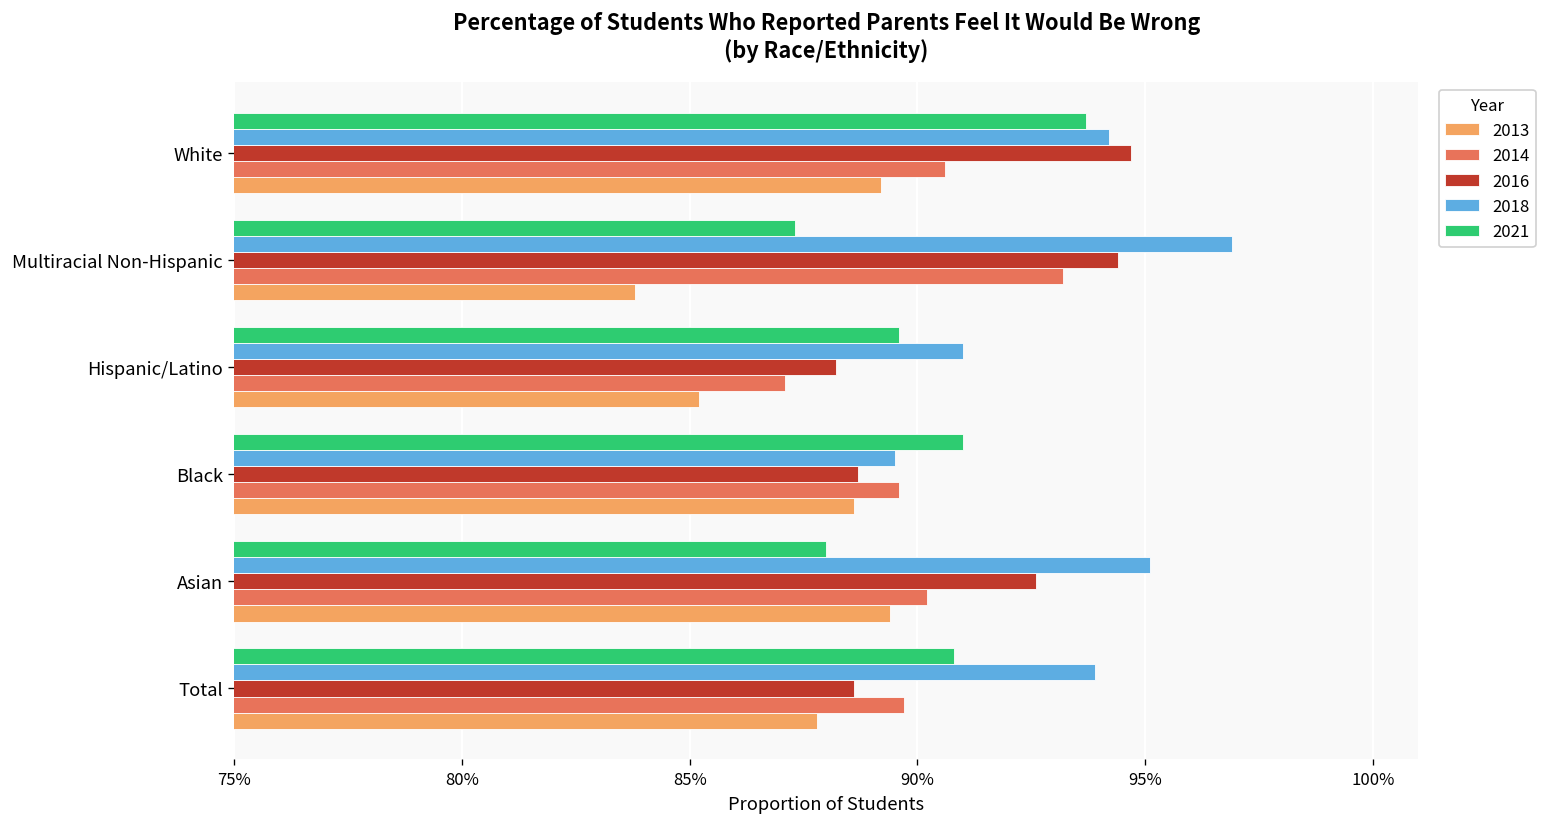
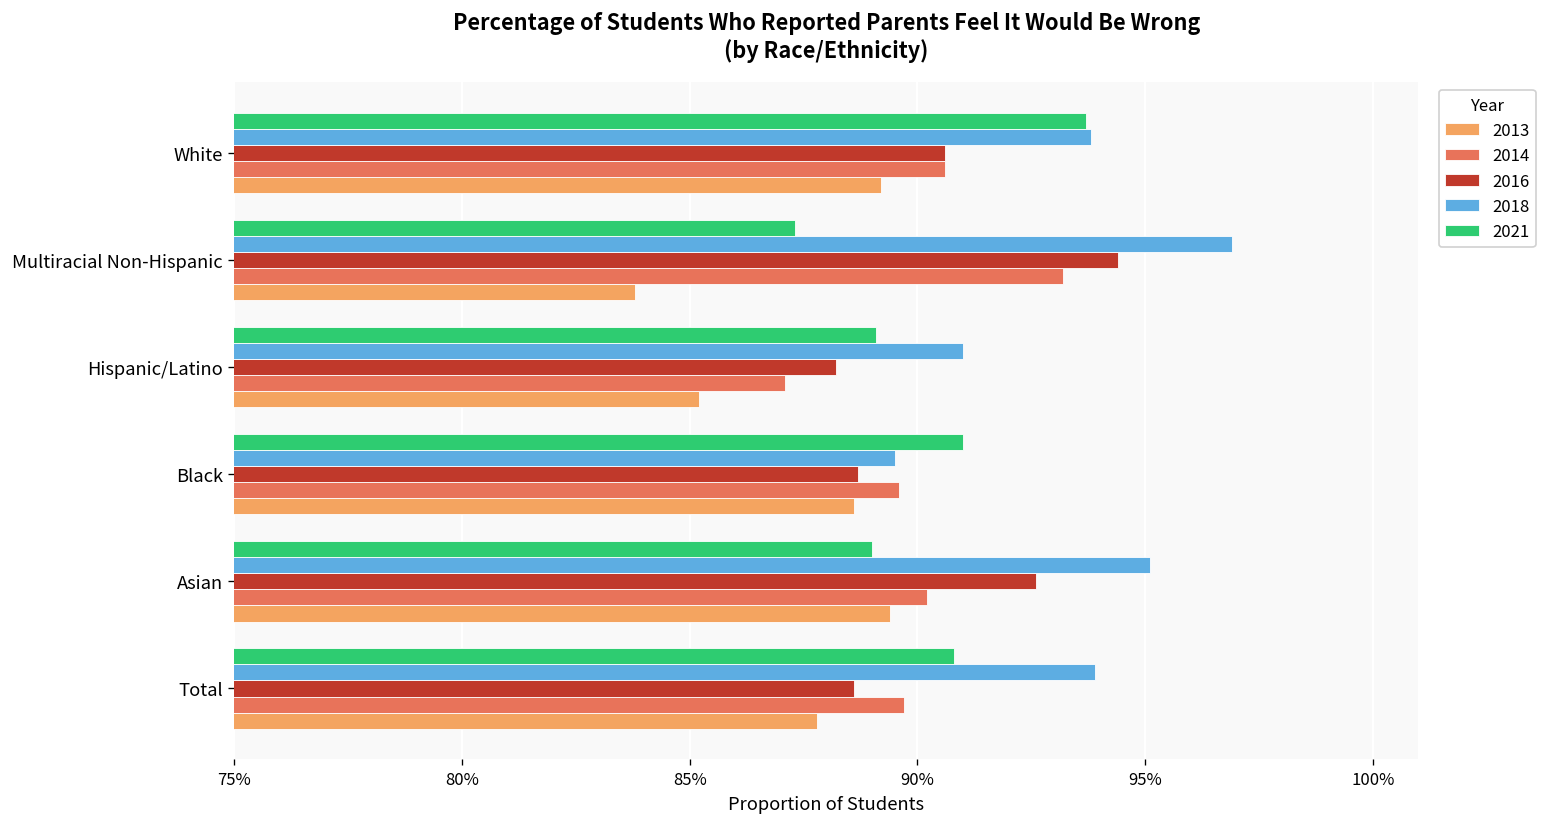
2018, White: 94.2% -> 93.8%
2016, White: 94.7% -> 90.6%
2021, Hispanic/Latino: 89.6% -> 89.1%
2021, Asian: 88.0% -> 89.0%
